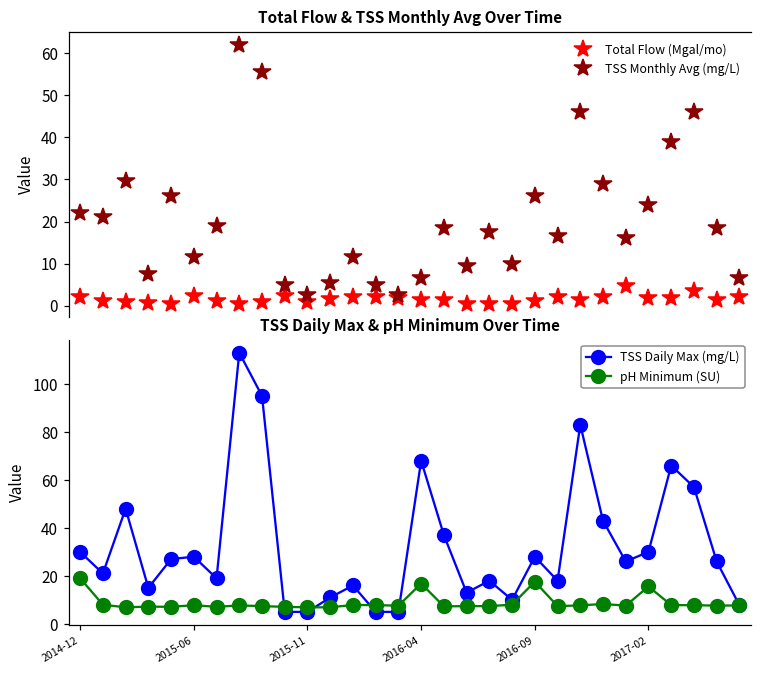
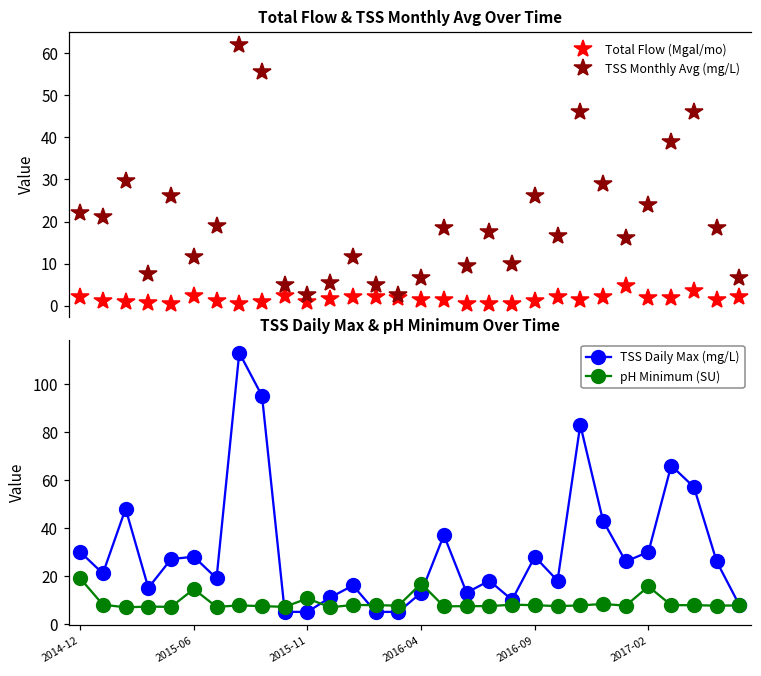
TSS Daily Max & pH Minimum Over Time, pH Minimum (SU), 2015-06: 8 -> 15
TSS Daily Max & pH Minimum Over Time, pH Minimum (SU), 2015-11: 7 -> 11
TSS Daily Max & pH Minimum Over Time, TSS Daily Max (mg/L), 2016-04: 68 -> 13
TSS Daily Max & pH Minimum Over Time, pH Minimum (SU), 2016-09: 18 -> 8
